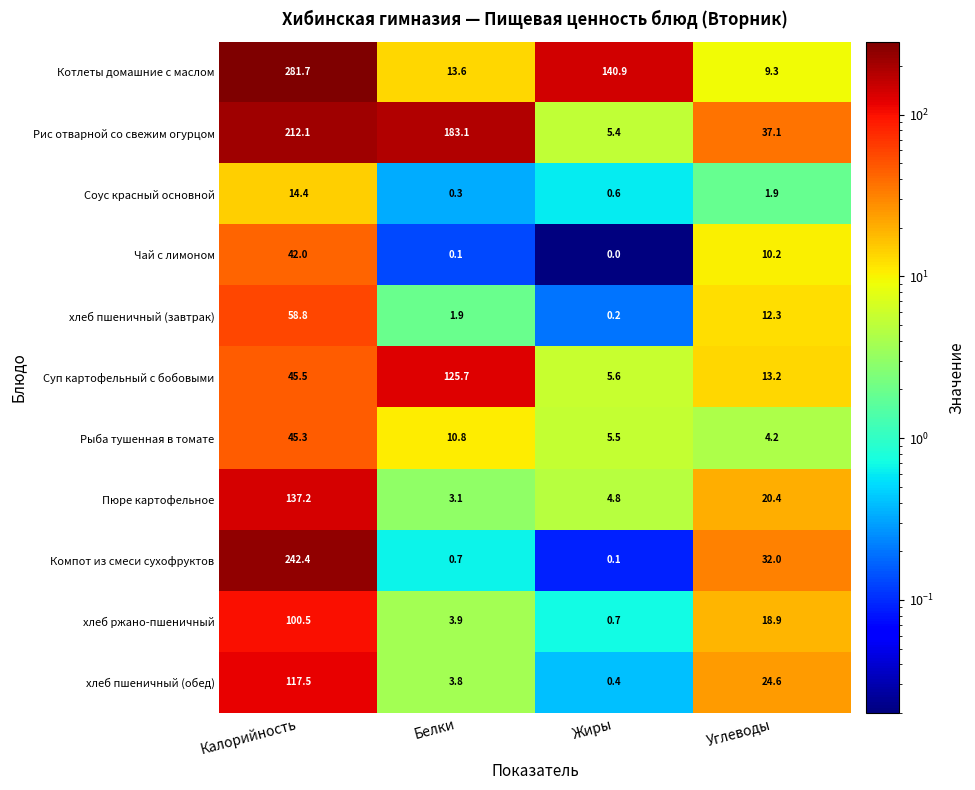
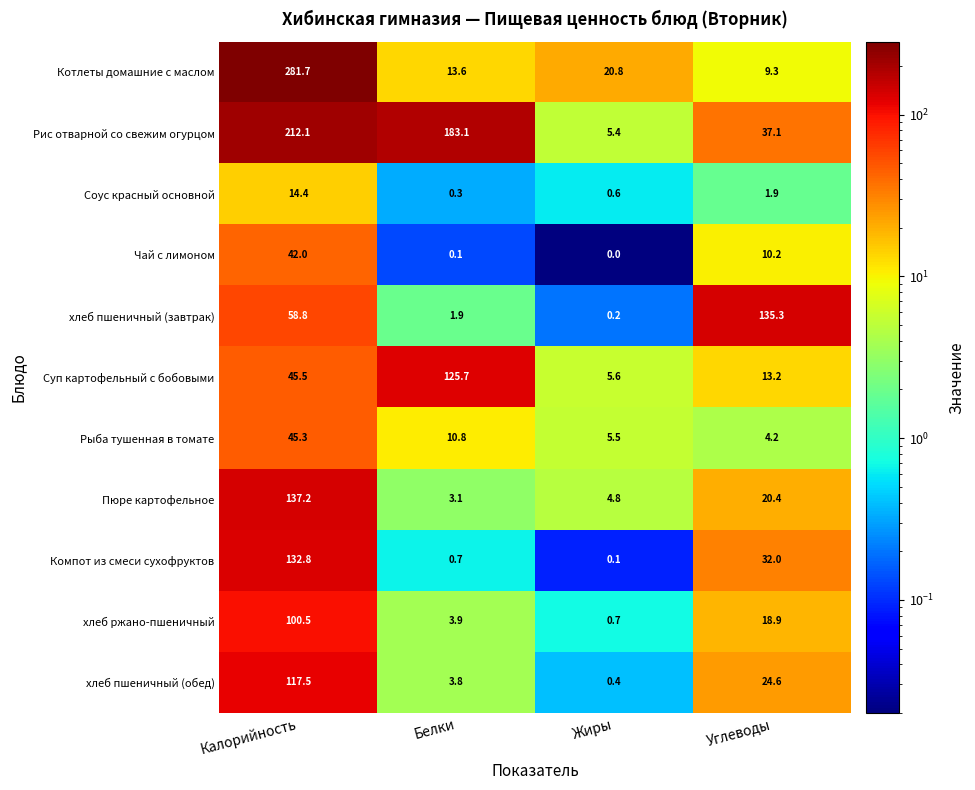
Котлеты домашние с маслом, Жиры: 140.9 -> 20.8
хлеб пшеничный (завтрак), Углеводы: 12.3 -> 135.3
Компот из смеси сухофруктов, Калорийность: 242.4 -> 132.8
